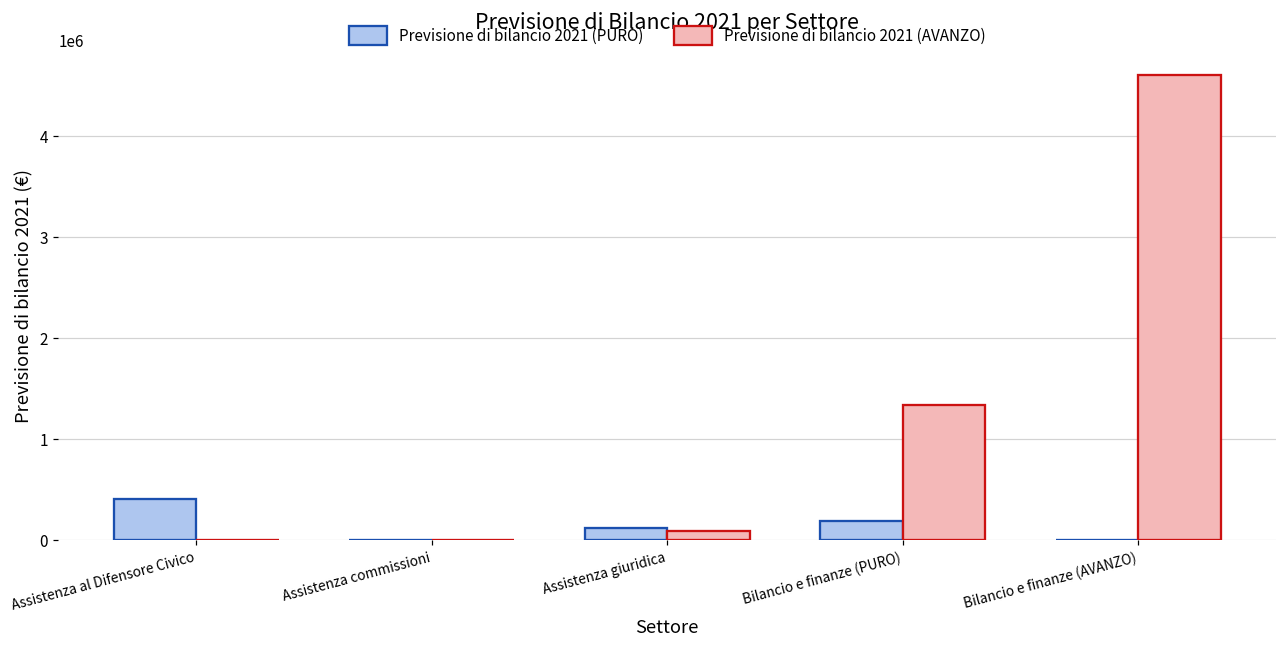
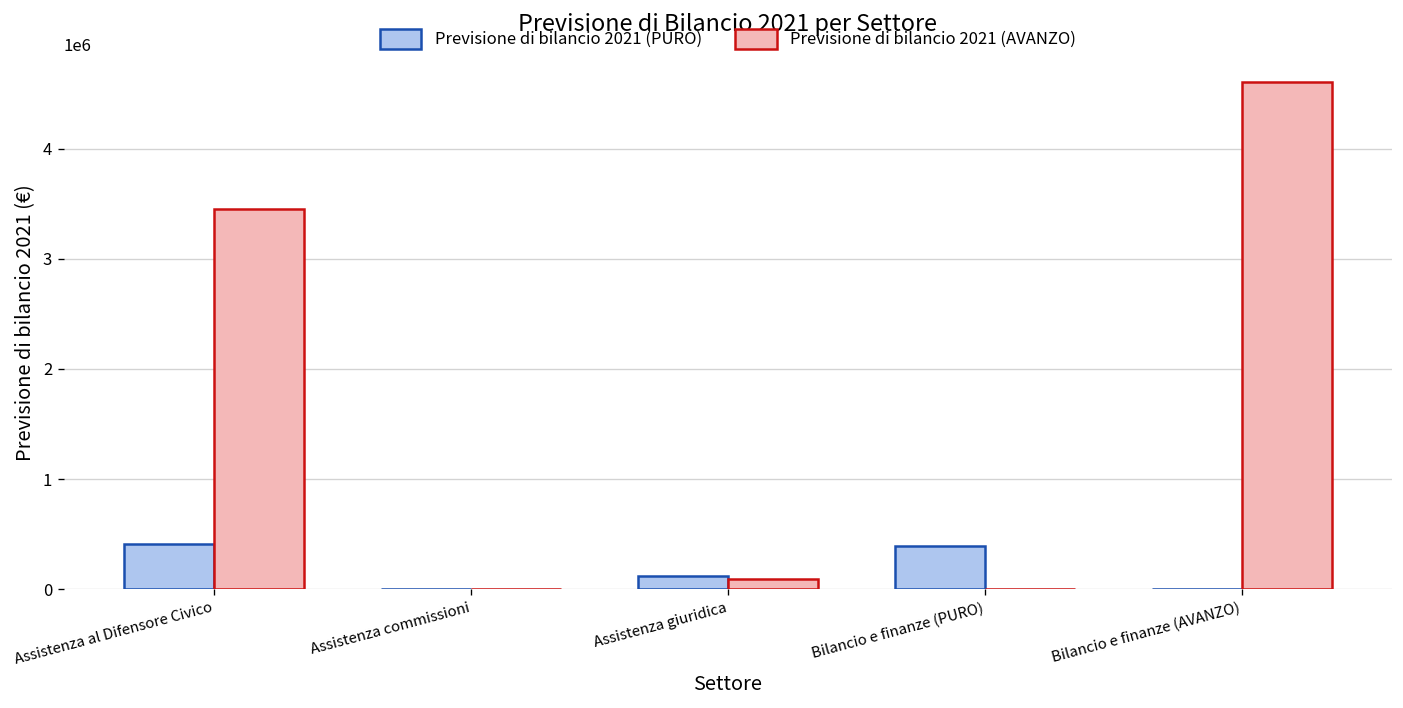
Previsione di bilancio 2021 (AVANZO), Assistenza al Difensore Civico: 0 -> 3500000
Previsione di bilancio 2021 (PURO), Bilancio e finanze (PURO): 200000 -> 400000
Previsione di bilancio 2021 (AVANZO), Bilancio e finanze (PURO): 1300000 -> 0
